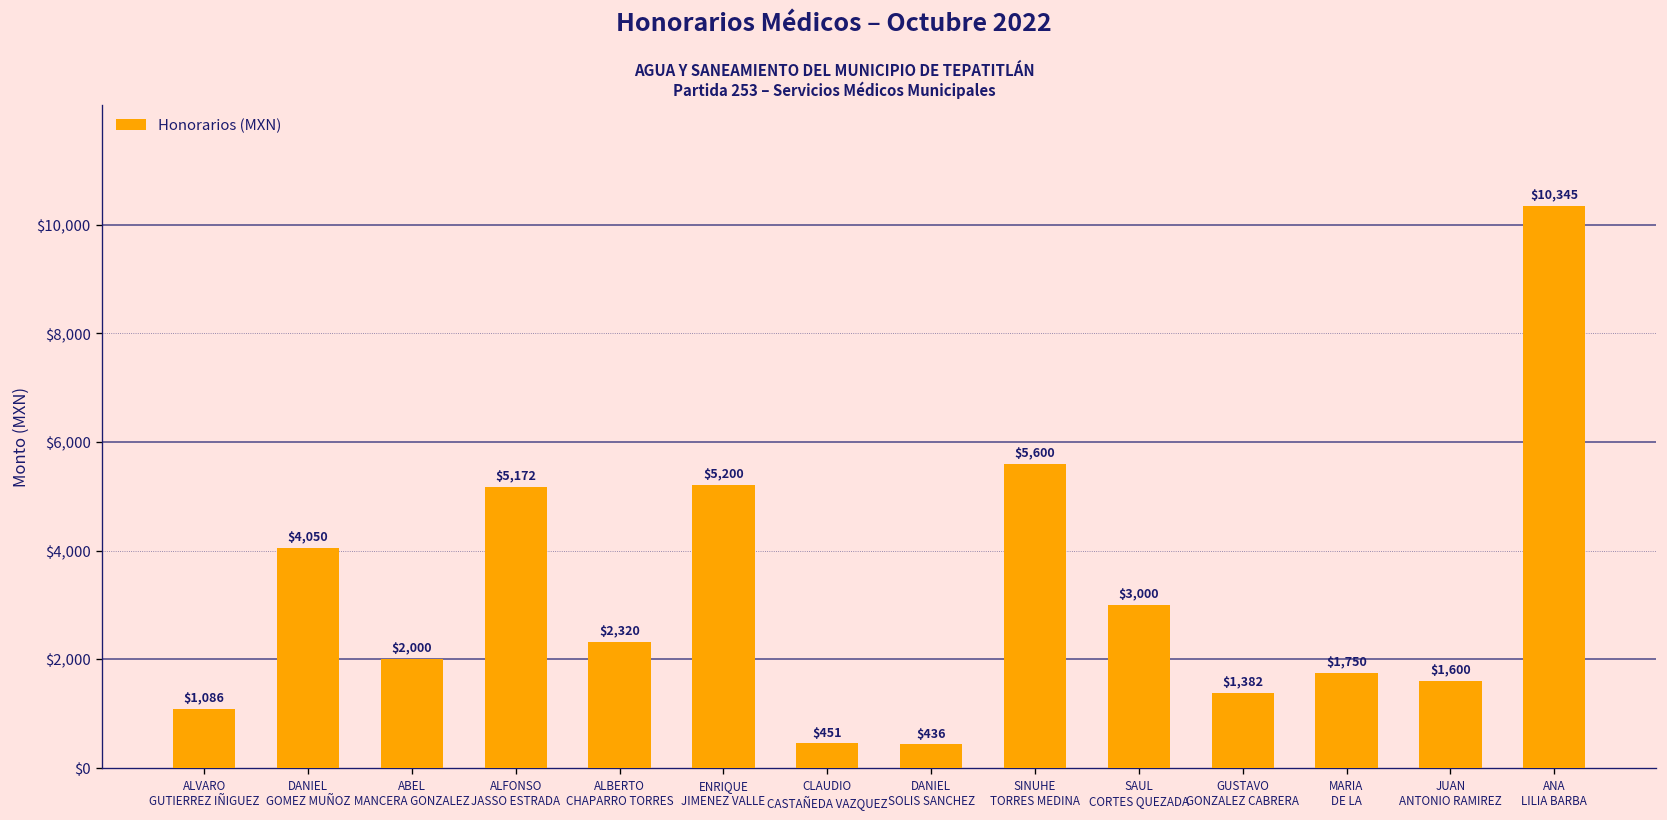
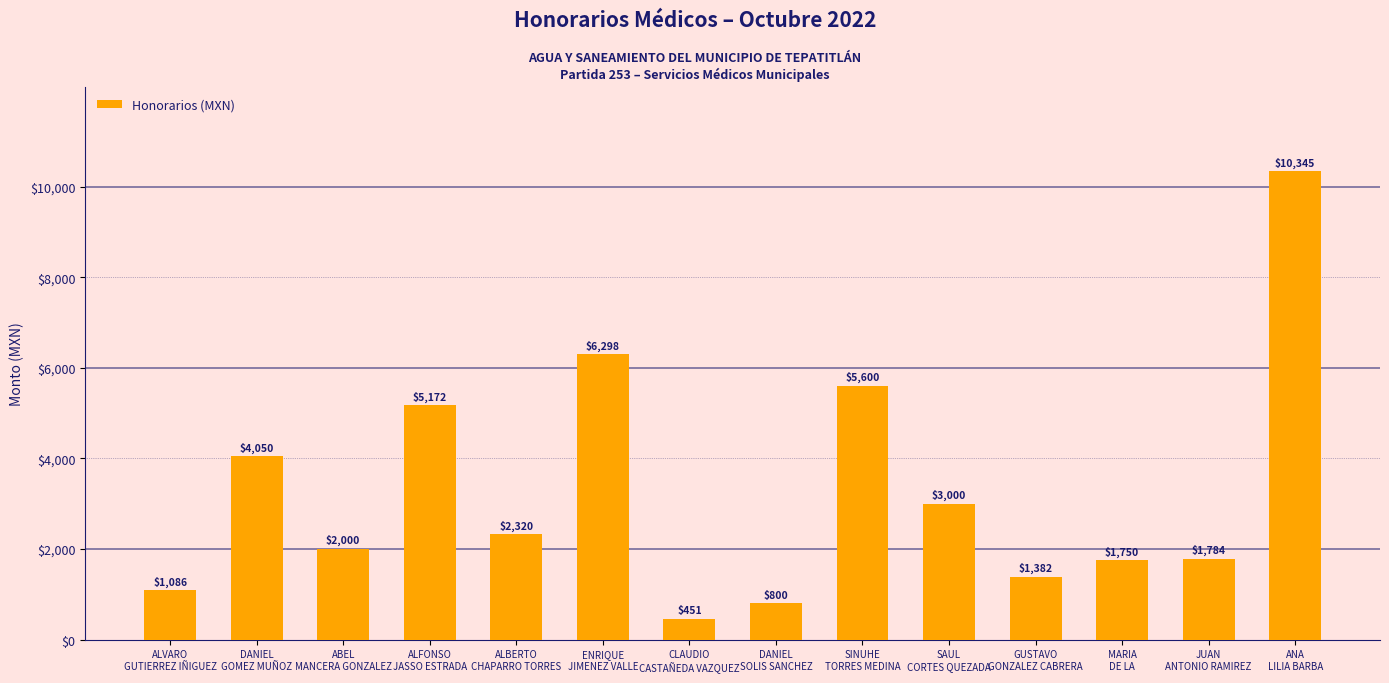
ENRIQUE JIMENEZ VALLE: $5,200 -> $6,298
DANIEL SOLIS SANCHEZ: $436 -> $800
JUAN ANTONIO RAMIREZ: $1,600 -> $1,784
